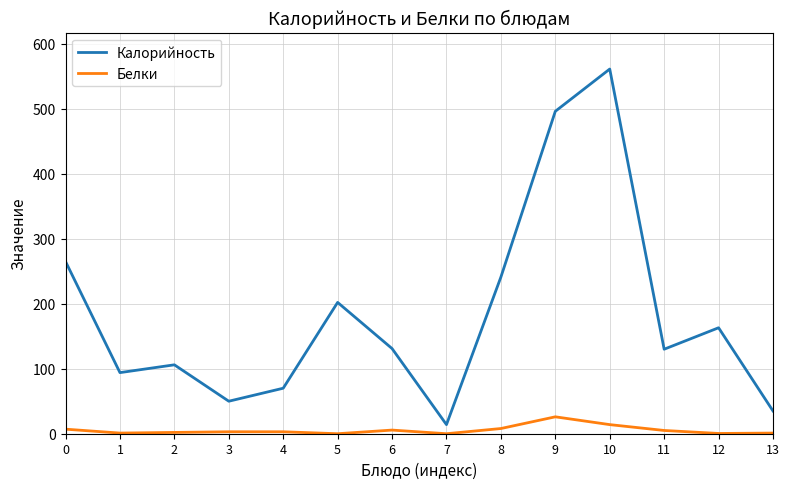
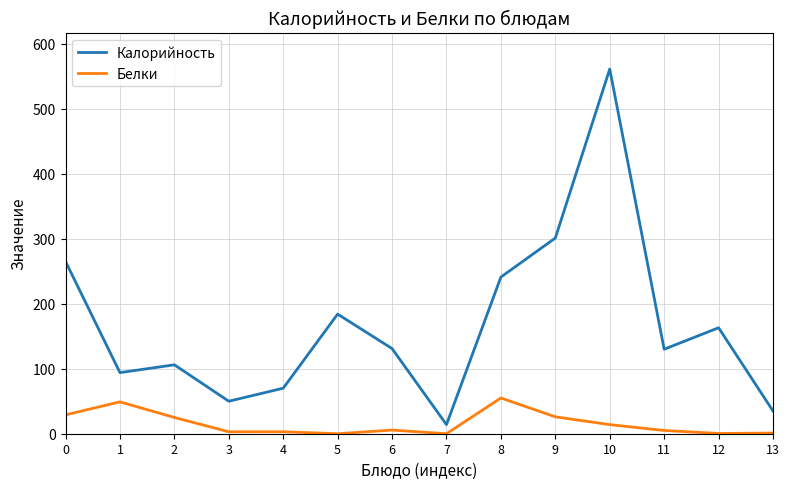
Белки, 0: 10 -> 30
Белки, 1: 0 -> 50
Белки, 2: 0 -> 30
Калорийность, 5: 200 -> 180
Белки, 8: 10 -> 60
Калорийность, 9: 500 -> 300
